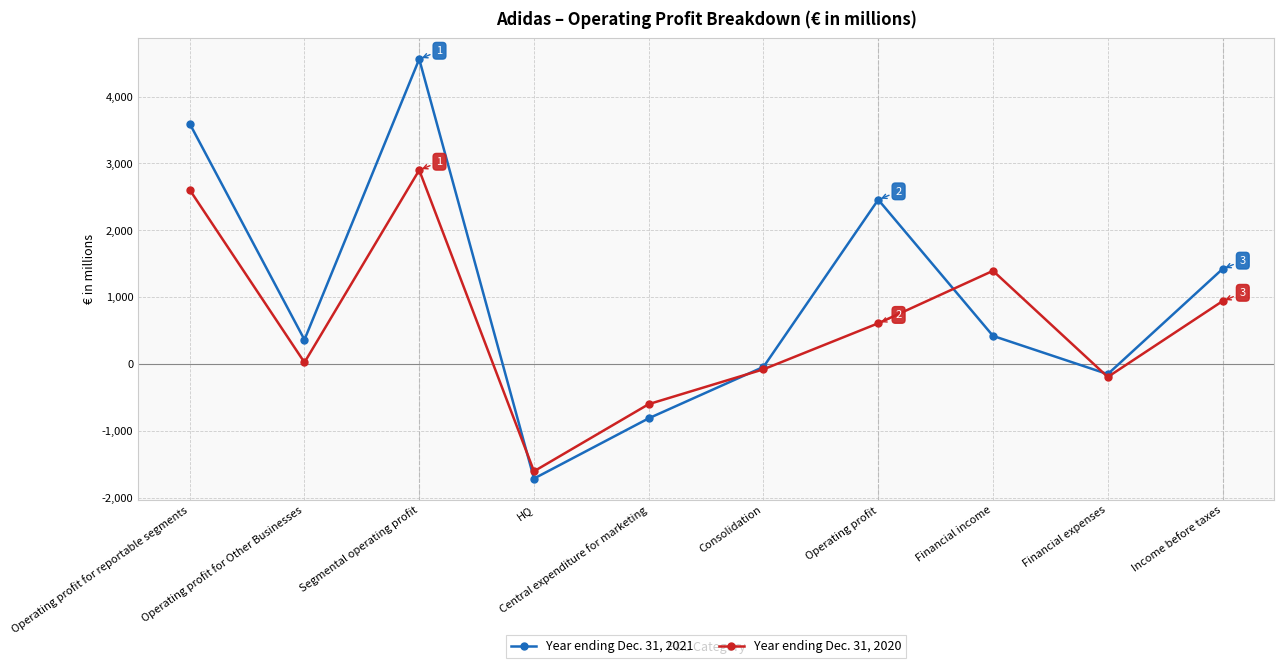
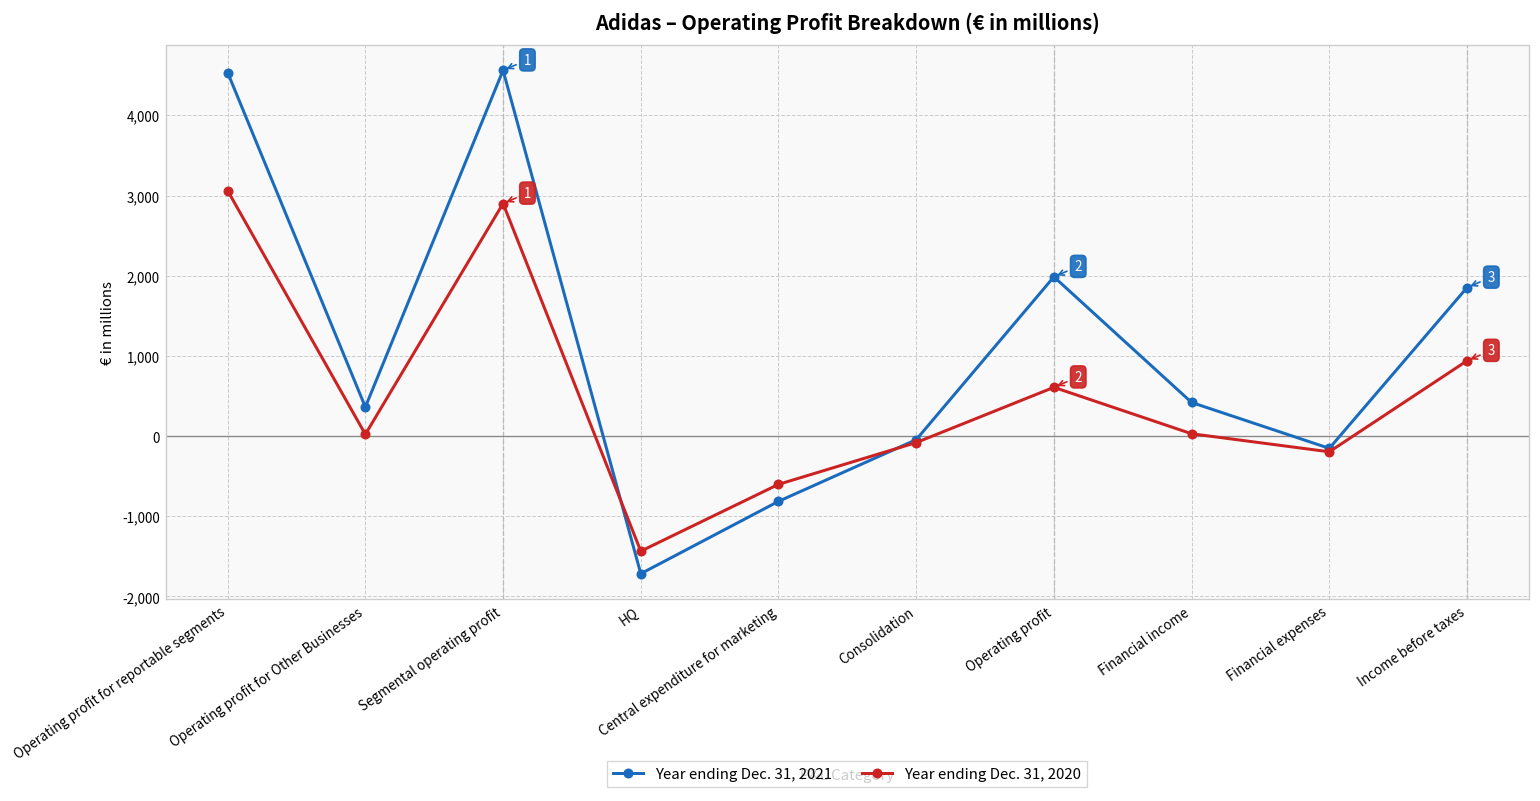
Year ending Dec. 31, 2021, Operating profit for reportable segments: 3,600 -> 4,500
Year ending Dec. 31, 2020, Operating profit for reportable segments: 2,600 -> 3,100
Year ending Dec. 31, 2020, HQ: -1,600 -> -1,400
Year ending Dec. 31, 2021, Operating profit: 2,500 -> 2,000
Year ending Dec. 31, 2020, Financial income: 1,400 -> 0
Year ending Dec. 31, 2021, Income before taxes: 1,400 -> 1,900
